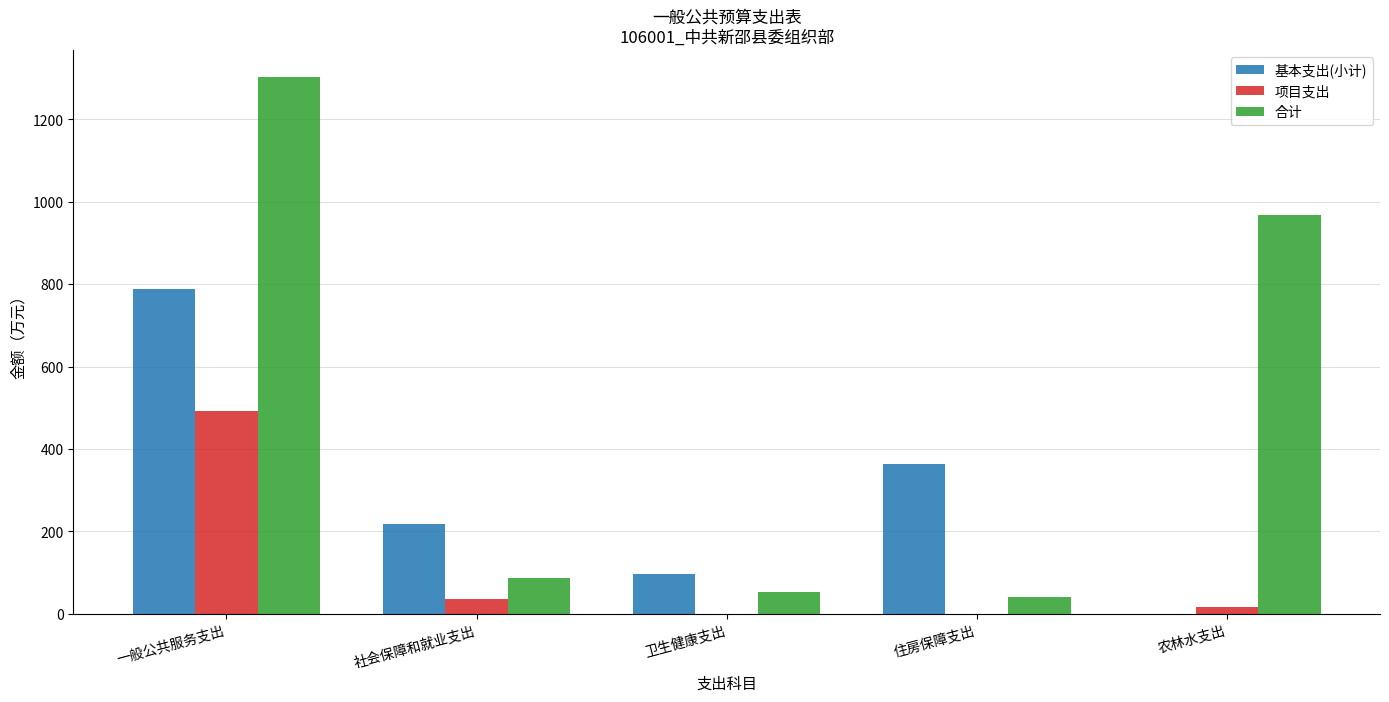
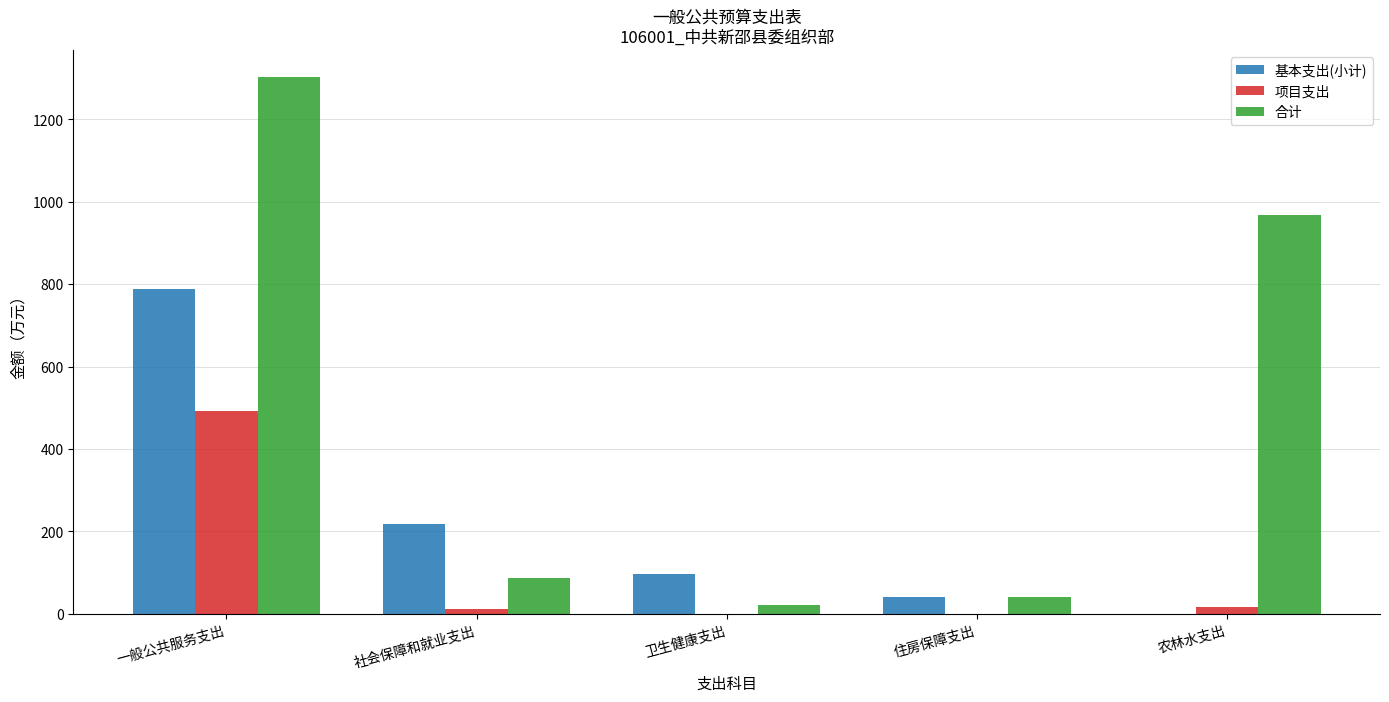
项目支出, 社会保障和就业支出: 30 -> 10
合计, 卫生健康支出: 50 -> 20
基本支出(小计), 住房保障支出: 360 -> 40
